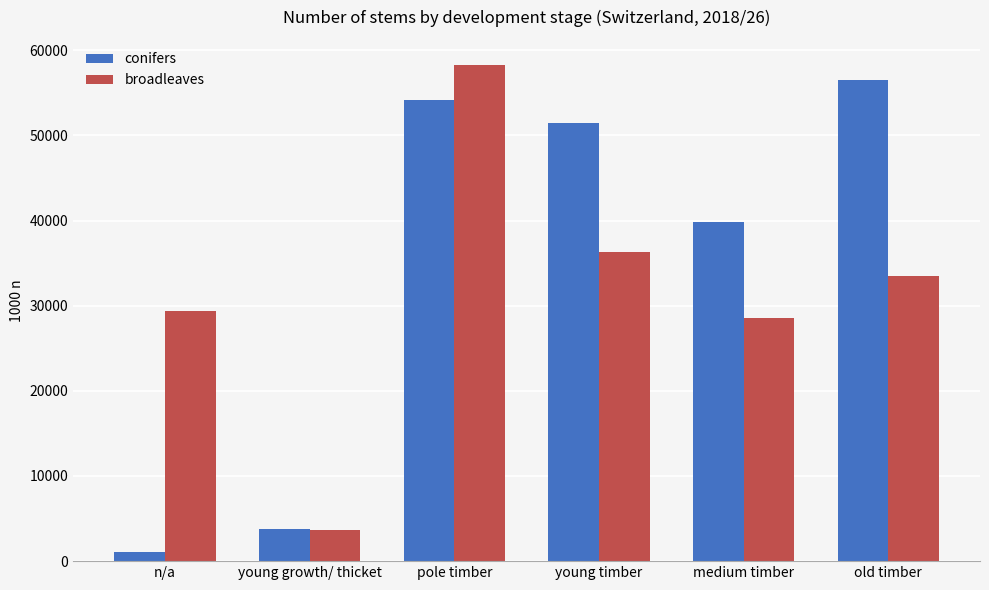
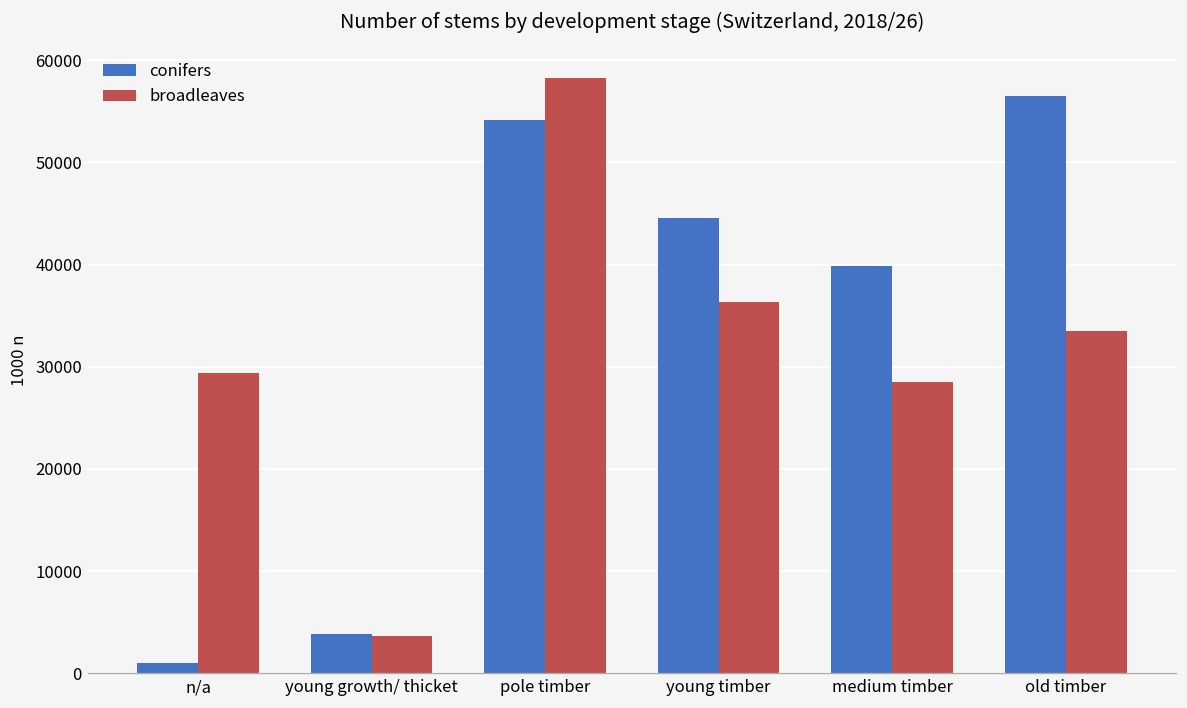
conifers, young timber: 51000 -> 45000
